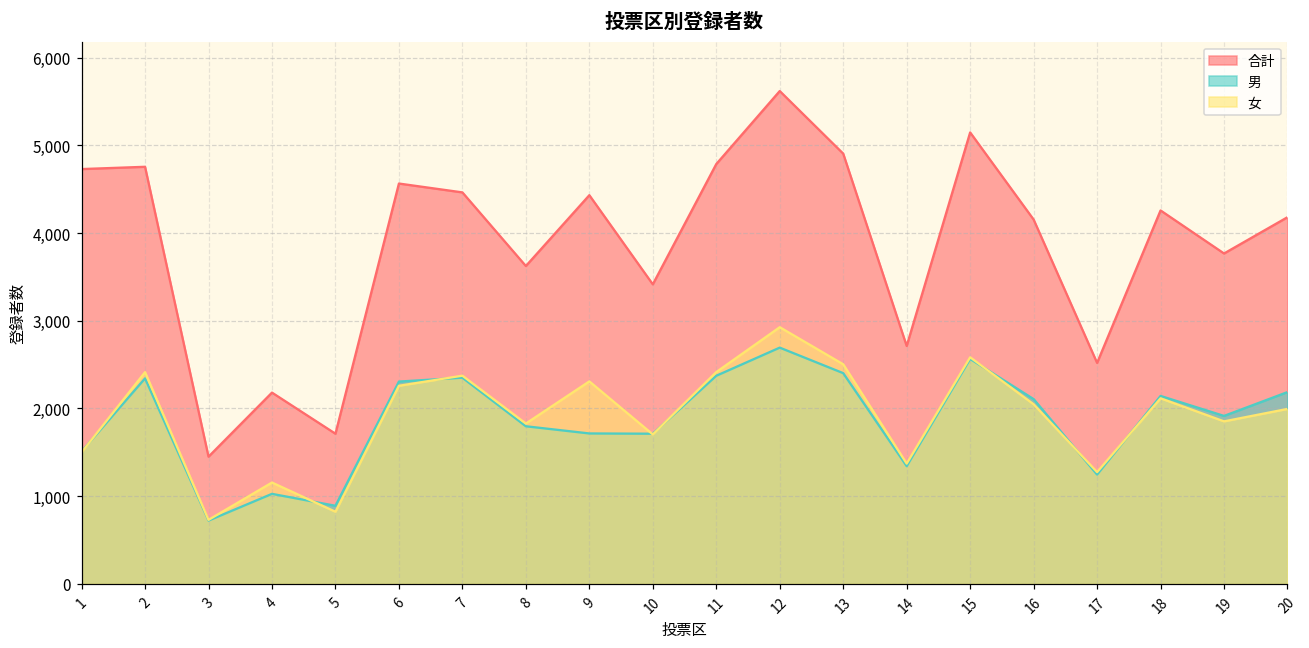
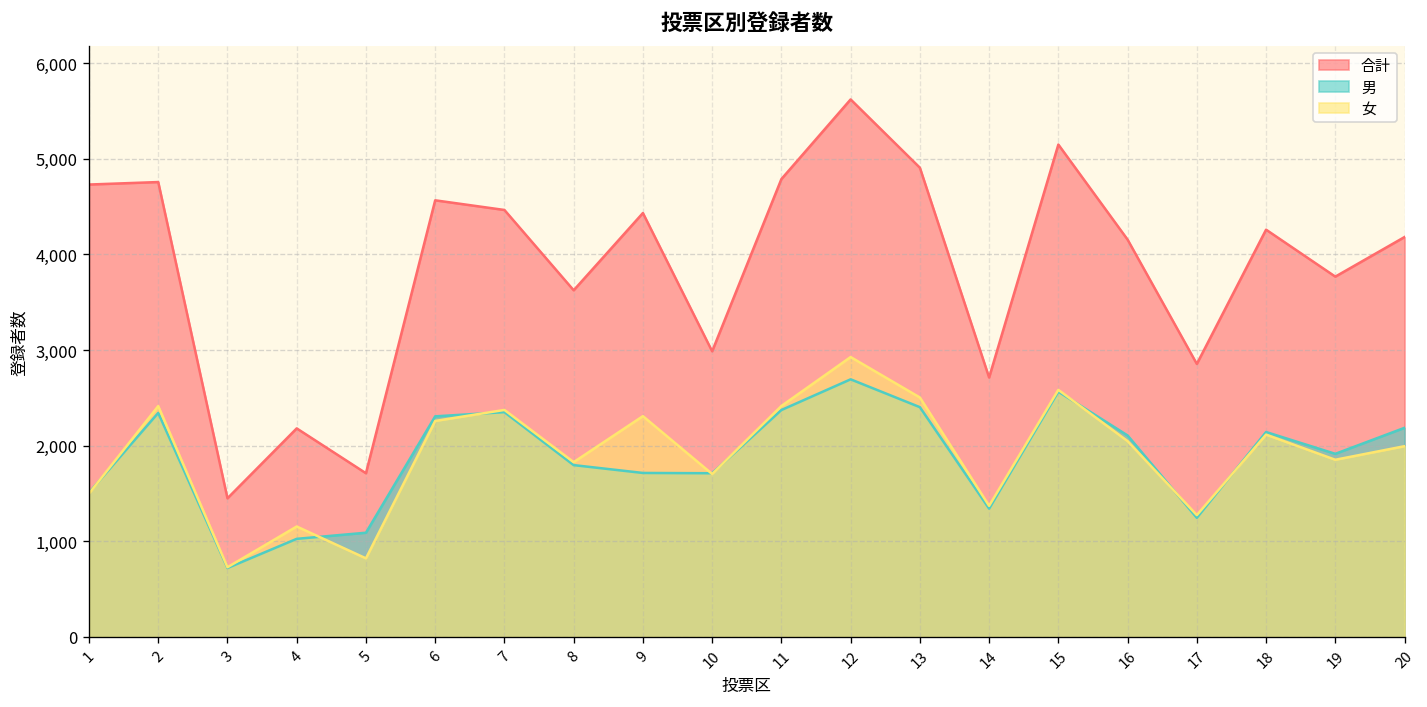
男, 5: 900 -> 1,100
合計, 10: 3,400 -> 3,000
合計, 17: 2,500 -> 2,900
